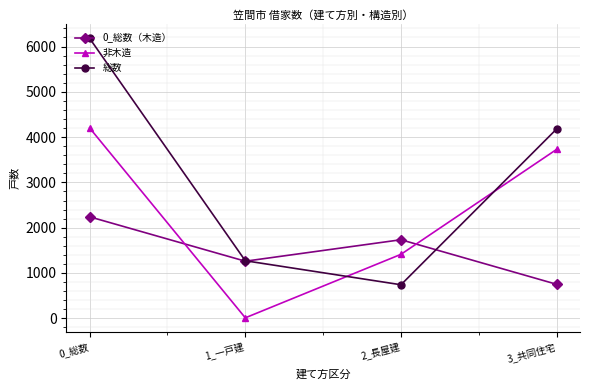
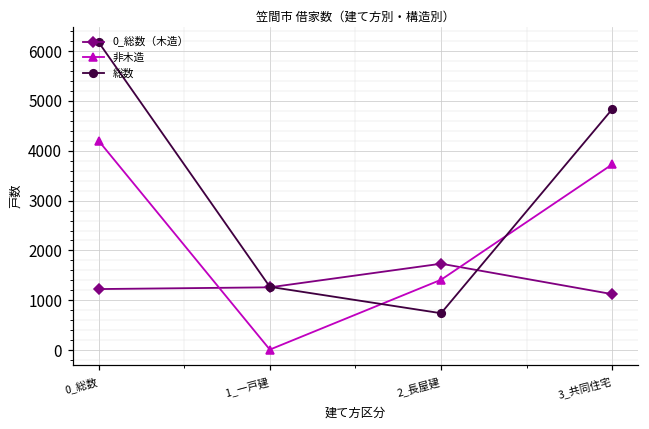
0_総数（木造）, 0_総数: 2200 -> 1200
0_総数（木造）, 3_共同住宅: 800 -> 1100
総数, 3_共同住宅: 4200 -> 4800
